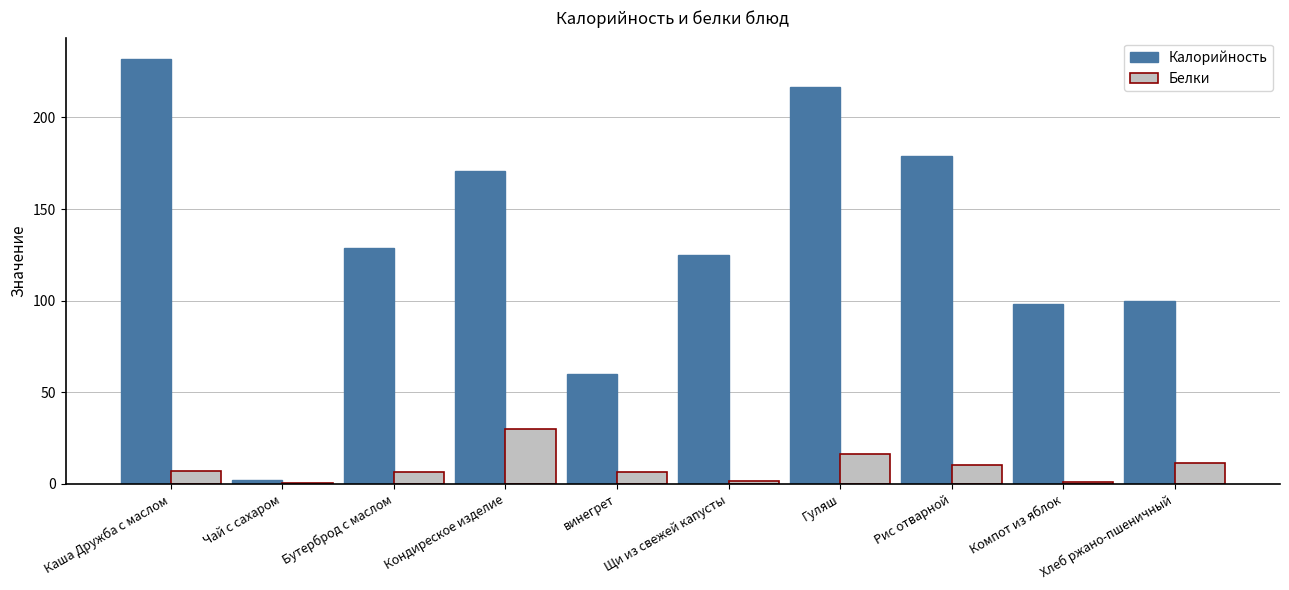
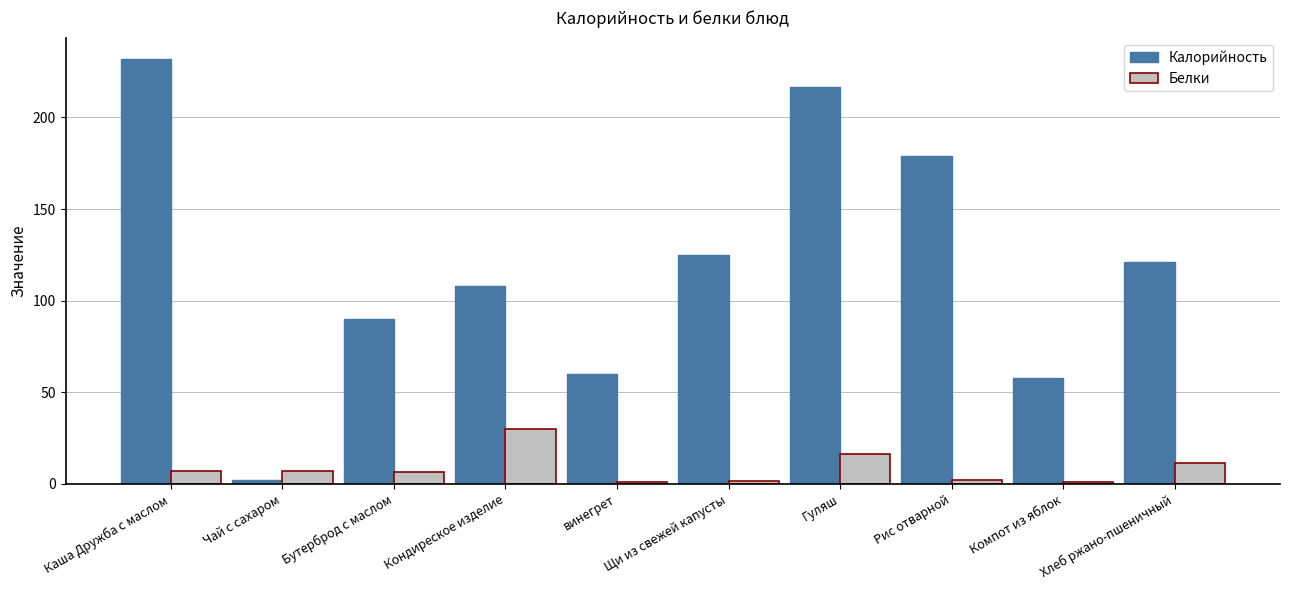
Белки, Чай с сахаром: 0 -> 7
Калорийность, Бутерброд с маслом: 129 -> 90
Калорийность, Кондиреское изделие: 171 -> 108
Белки, винегрет: 7 -> 1
Белки, Рис отварной: 10 -> 2
Калорийность, Компот из яблок: 98 -> 58
Калорийность, Хлеб ржано-пшеничный: 100 -> 121
